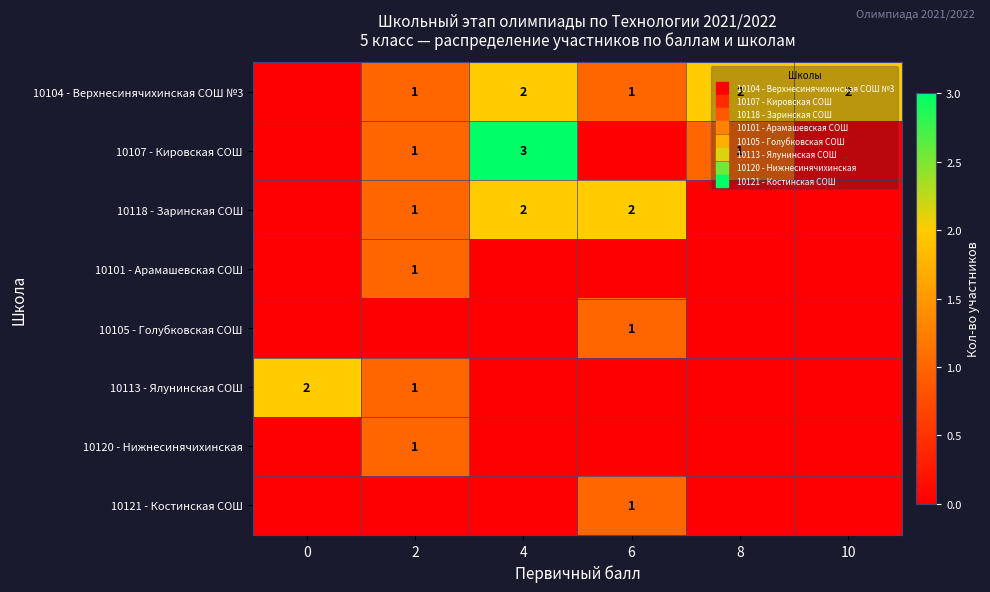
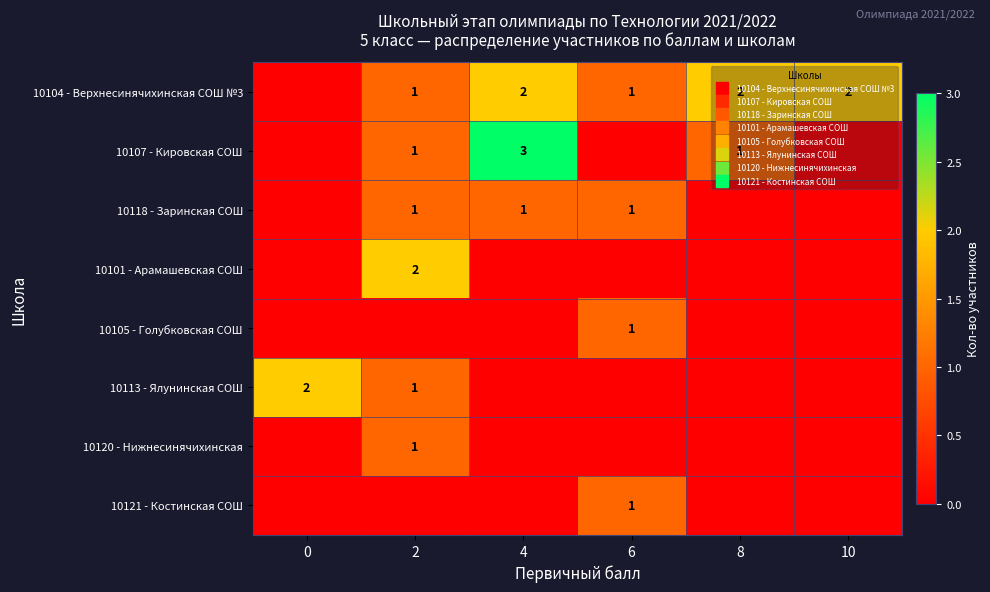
10118 - Заринская СОШ, 4: 2 -> 1
10118 - Заринская СОШ, 6: 2 -> 1
10101 - Арамашевская СОШ, 2: 1 -> 2
